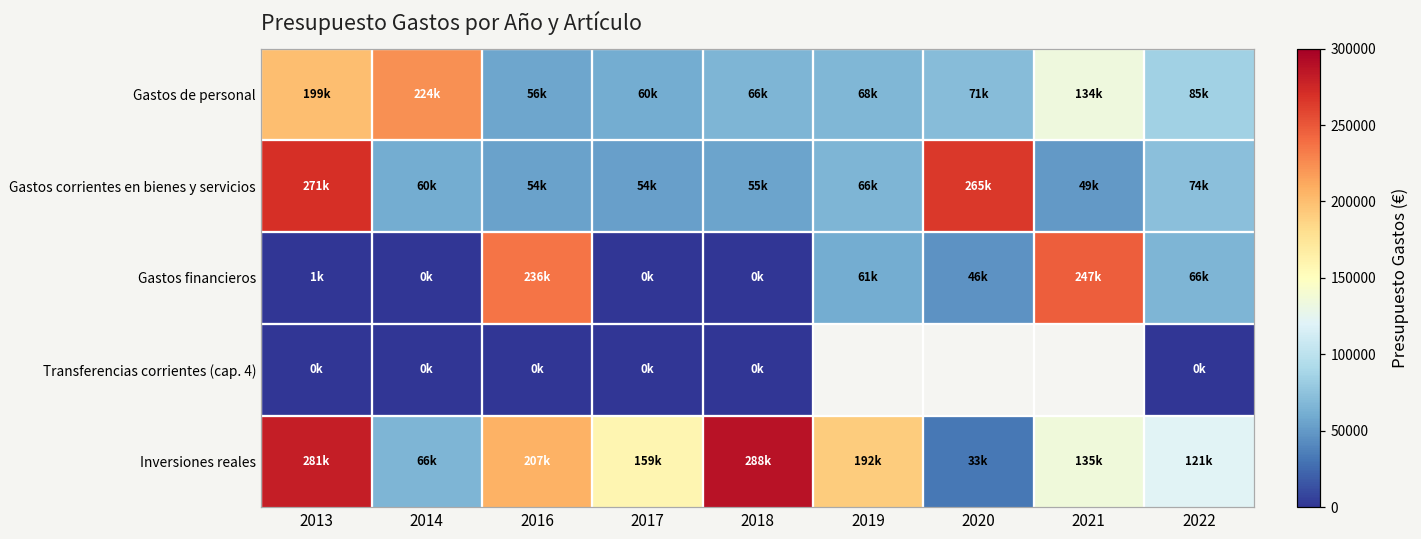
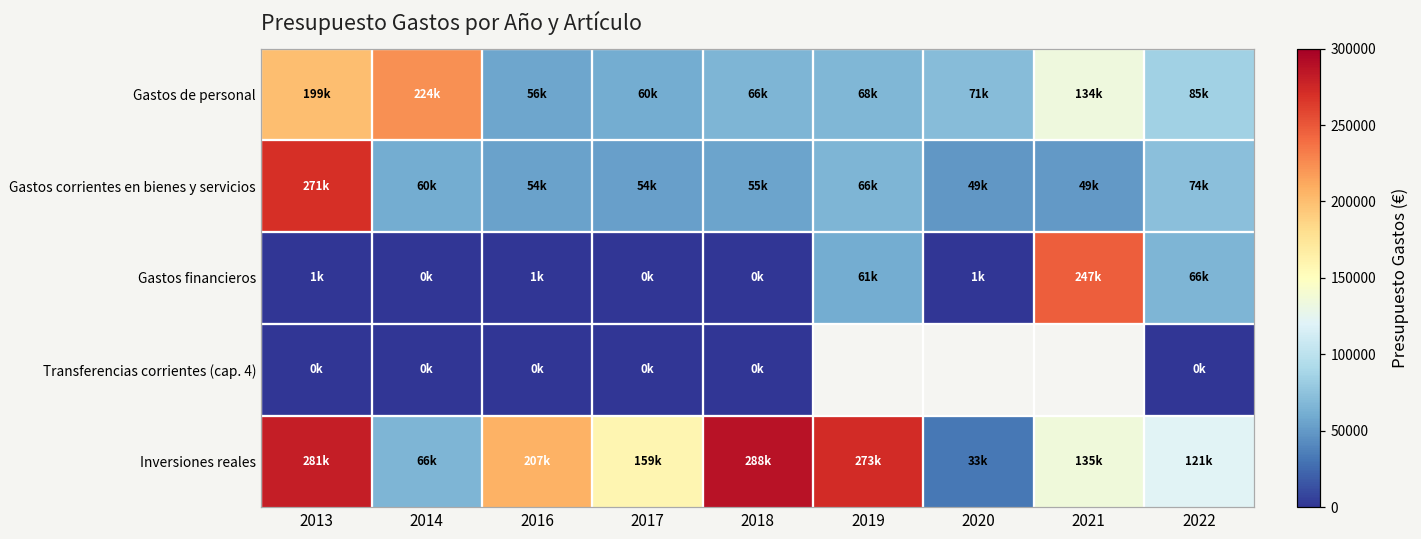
Gastos corrientes en bienes y servicios, 2020: 265k -> 49k
Gastos financieros, 2016: 236k -> 1k
Gastos financieros, 2020: 46k -> 1k
Inversiones reales, 2019: 192k -> 273k
